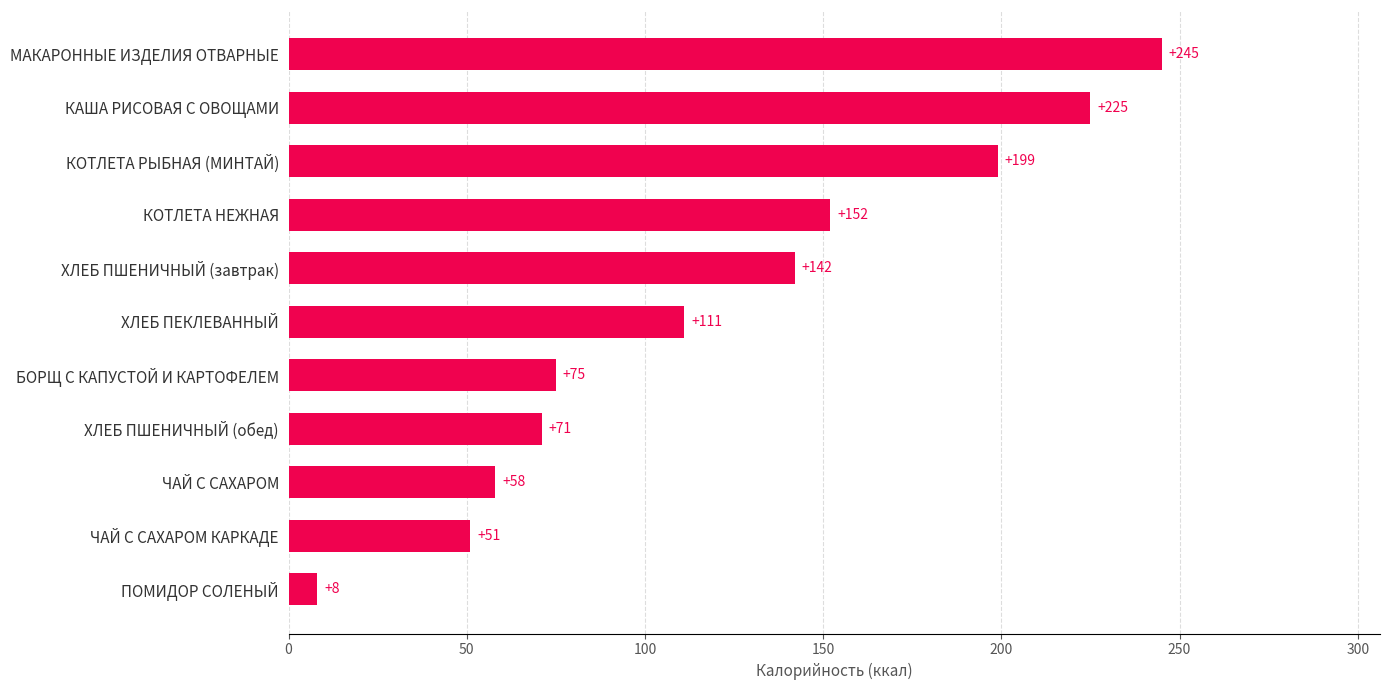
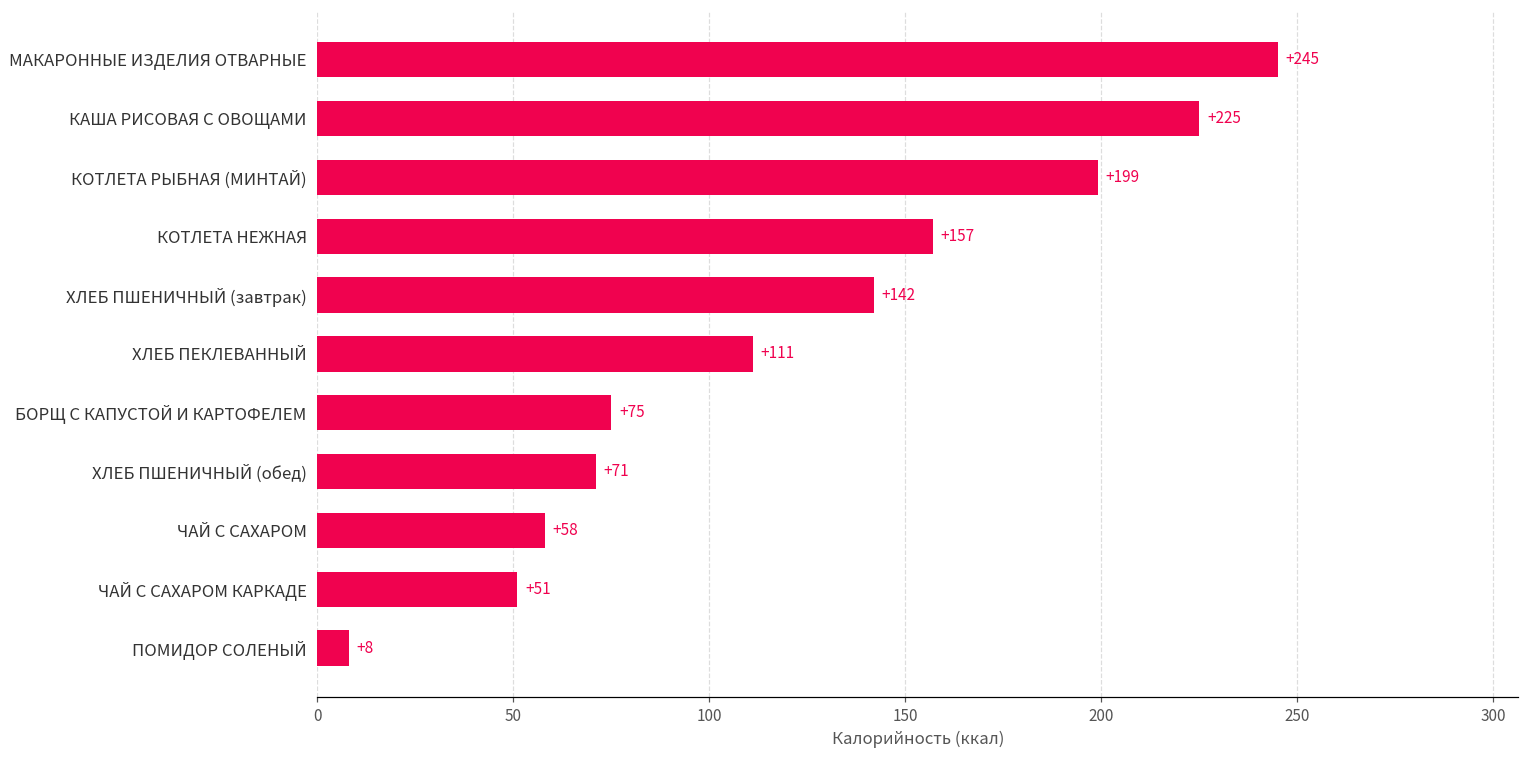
КОТЛЕТА НЕЖНАЯ: +152 -> +157
